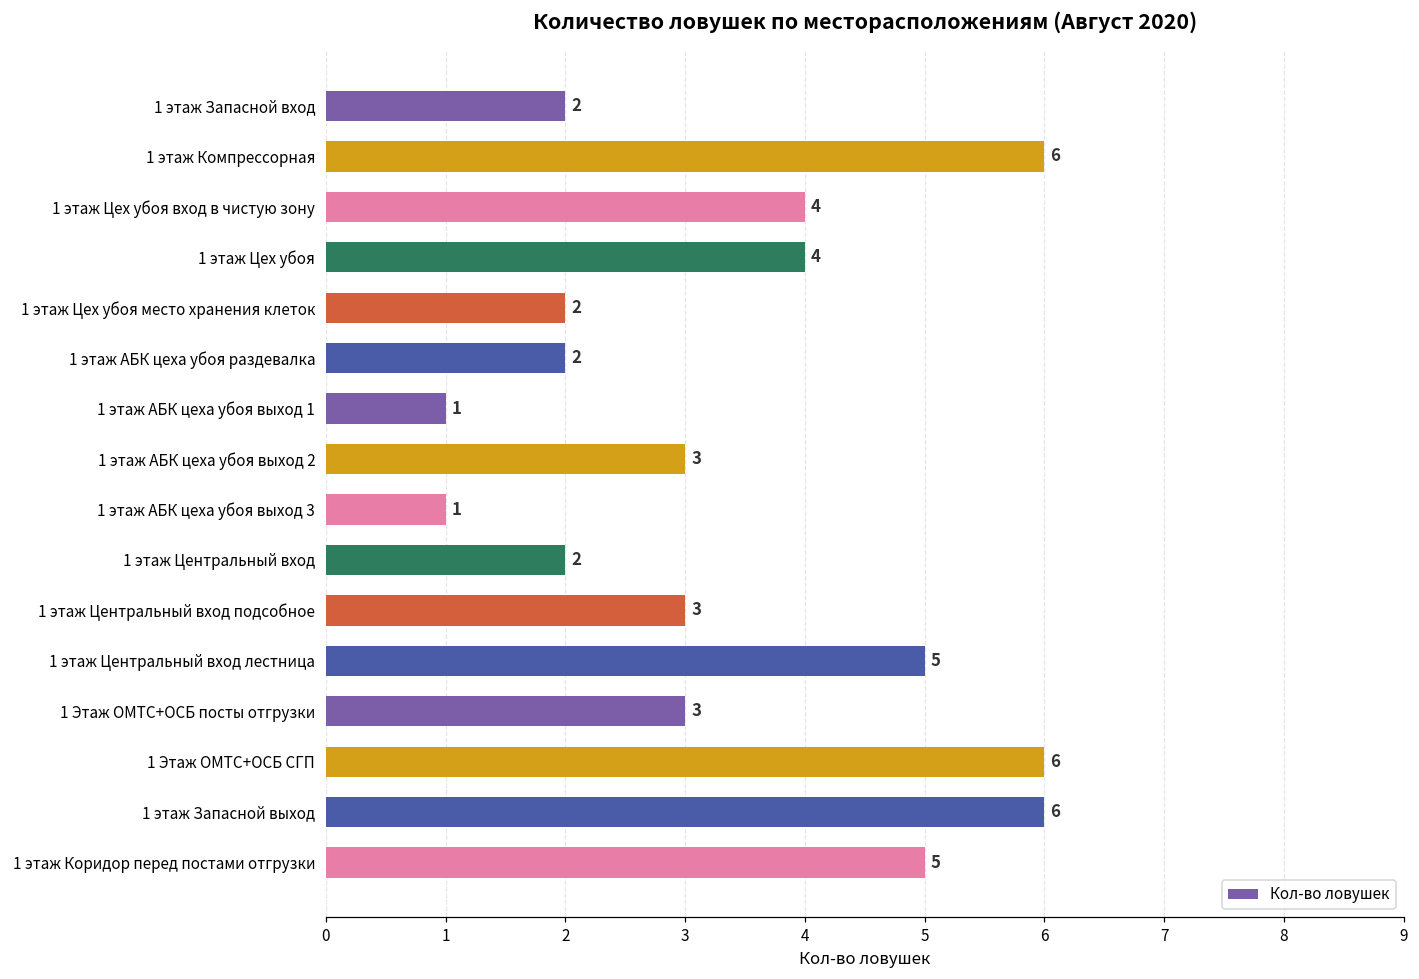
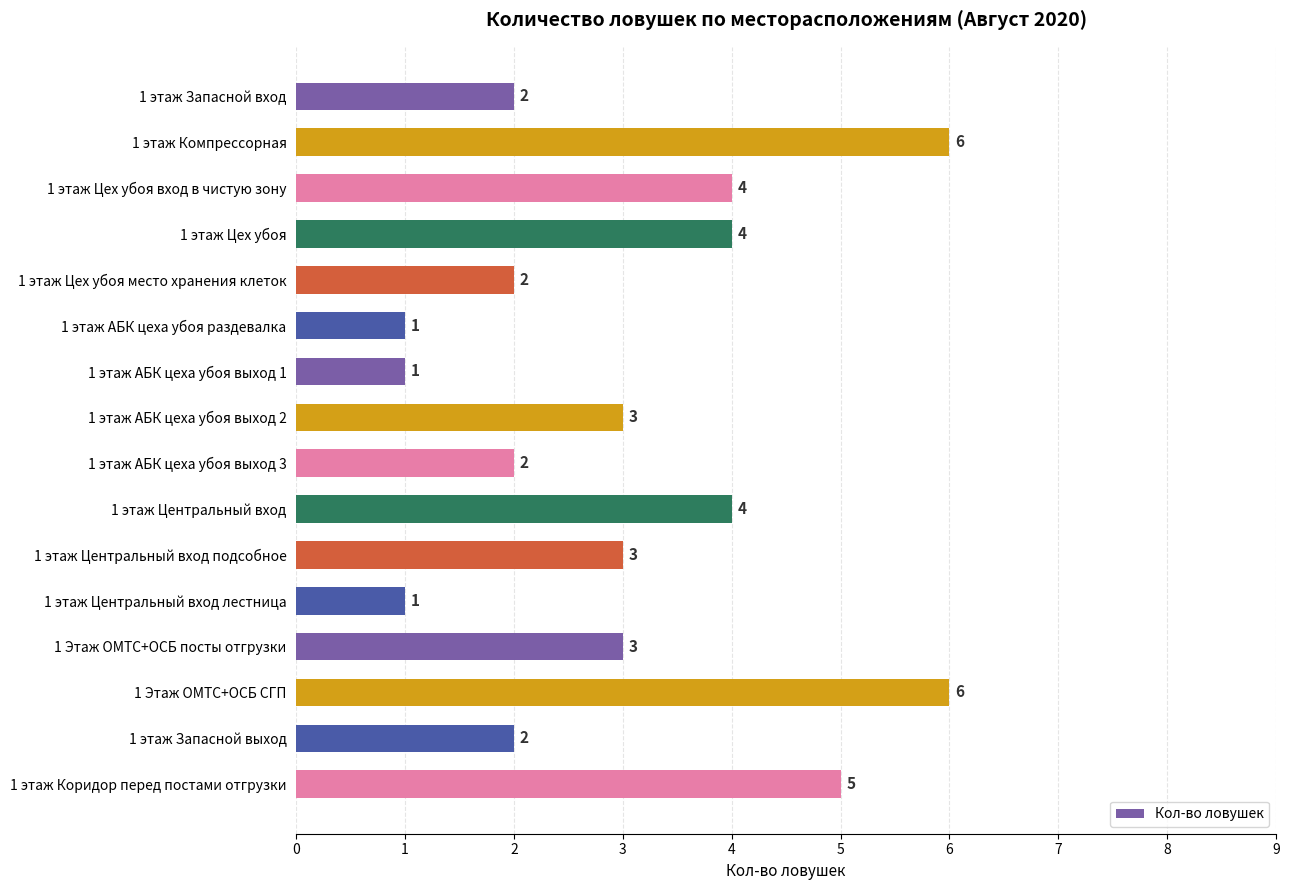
1 этаж АБК цеха убоя раздевалка: 2 -> 1
1 этаж АБК цеха убоя выход 3: 1 -> 2
1 этаж Центральный вход: 2 -> 4
1 этаж Центральный вход лестница: 5 -> 1
1 этаж Запасной выход: 6 -> 2
